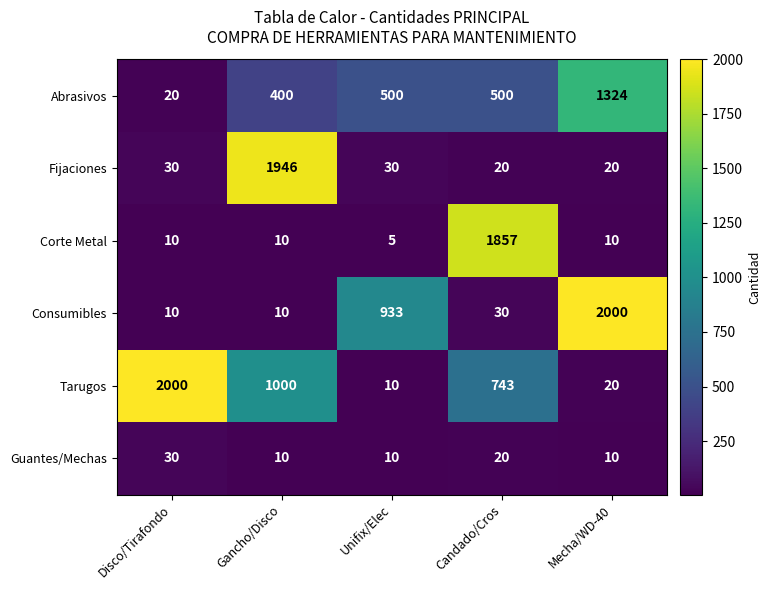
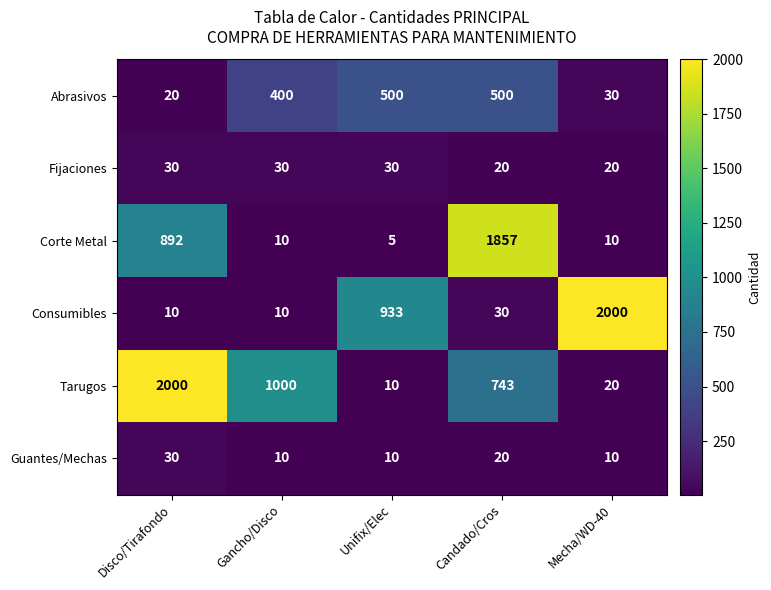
Abrasivos, Mecha/WD-40: 1324 -> 30
Fijaciones, Gancho/Disco: 1946 -> 30
Corte Metal, Disco/Tirafondo: 10 -> 892
